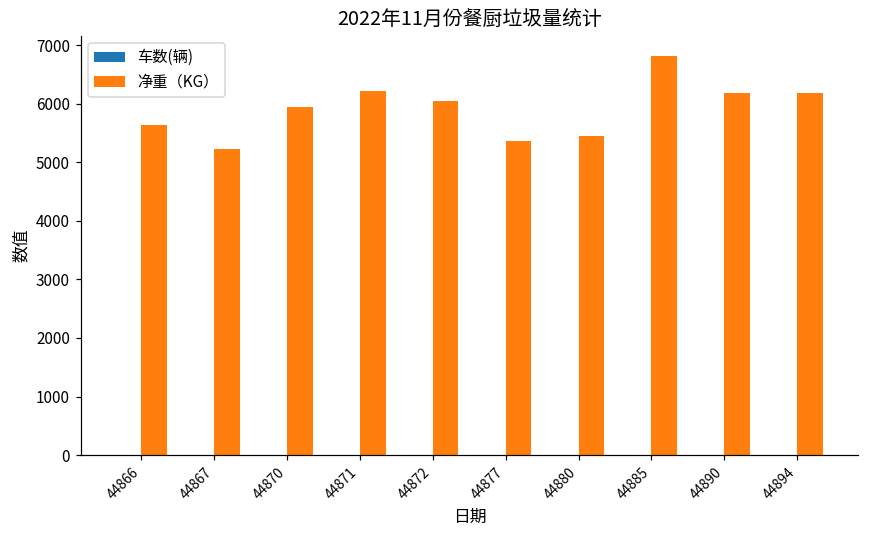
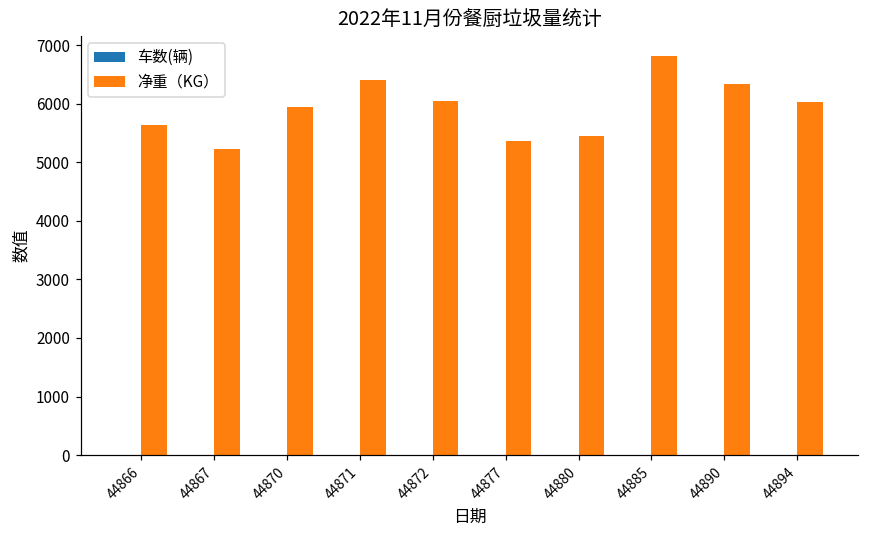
净重（KG）, 44871: 6200 -> 6400
净重（KG）, 44890: 6200 -> 6300
净重（KG）, 44894: 6200 -> 6000
